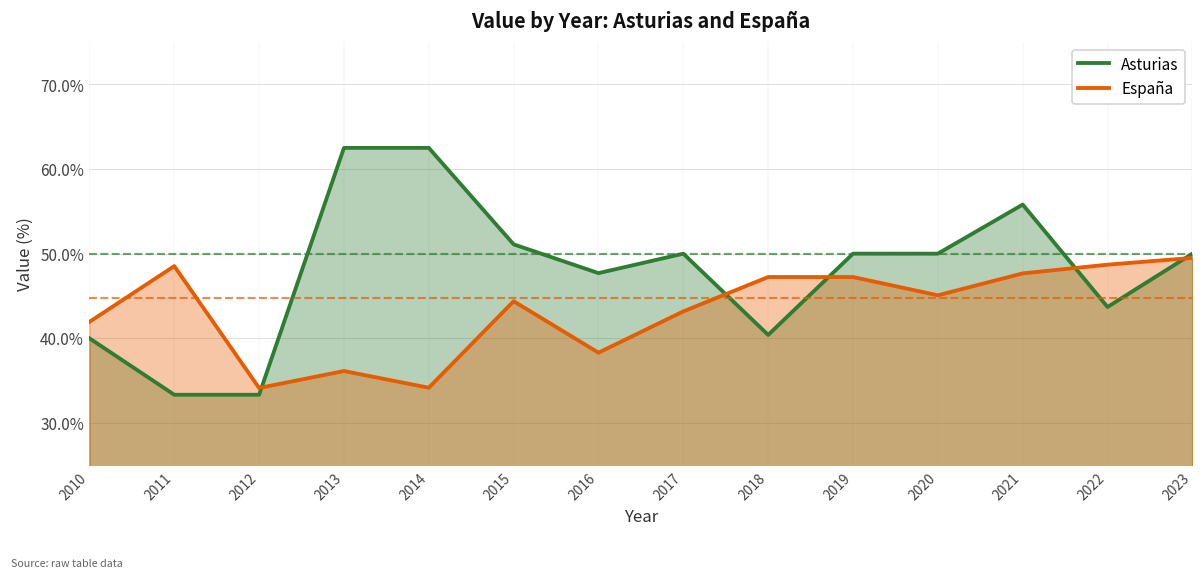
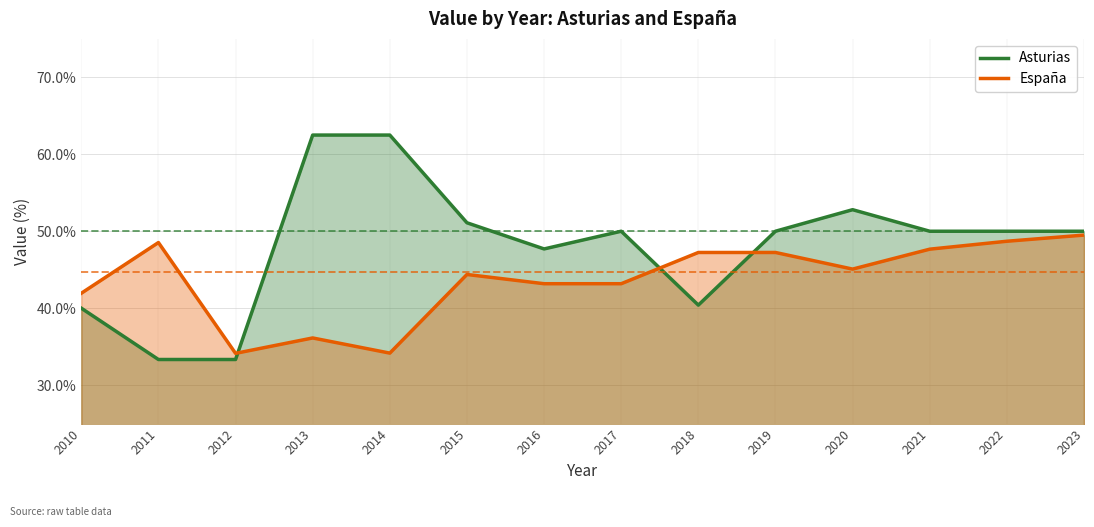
España, 2016: 38% -> 43%
Asturias, 2020: 50% -> 53%
Asturias, 2021: 56% -> 50%
Asturias, 2022: 44% -> 50%
